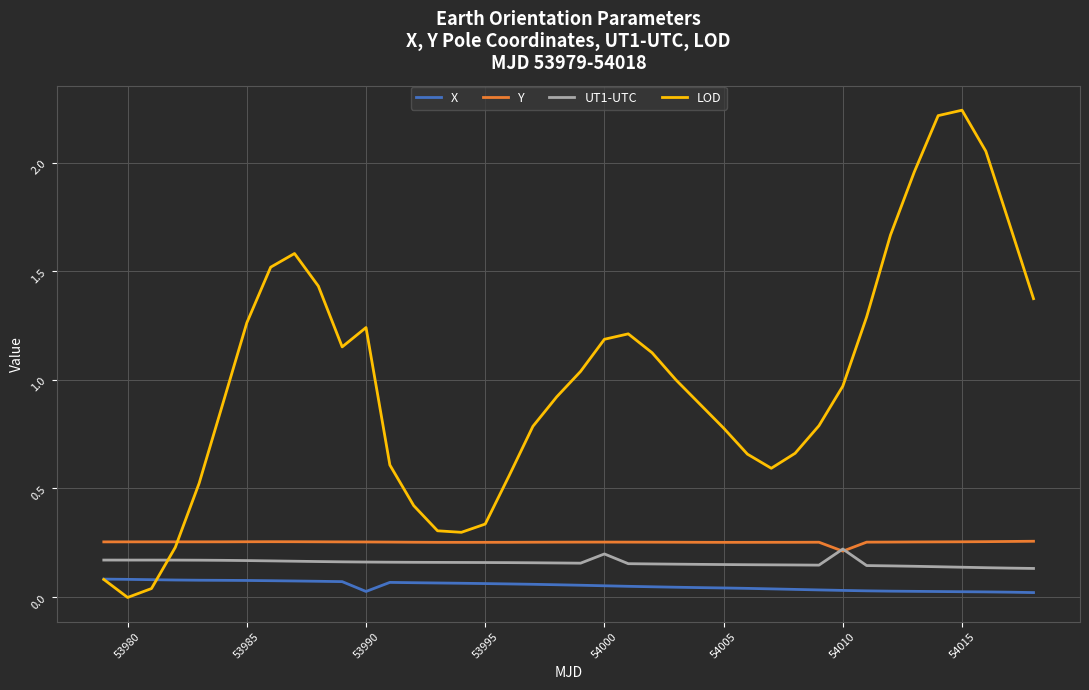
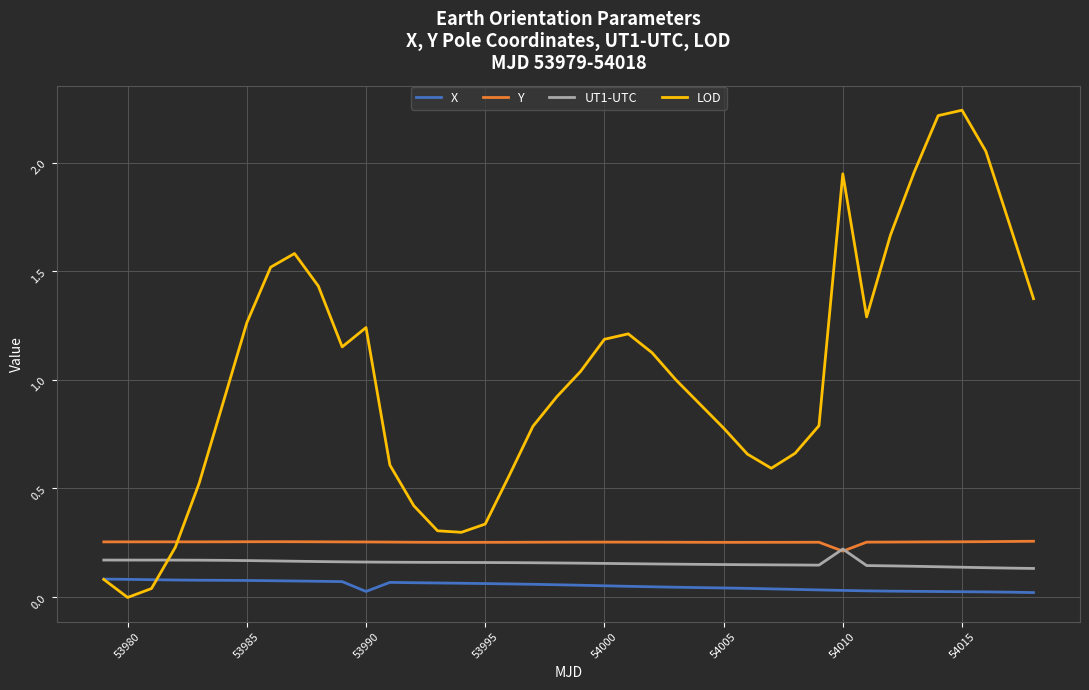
UT1-UTC, 54000: 0.20 -> 0.15
LOD, 54010: 0.97 -> 1.95
